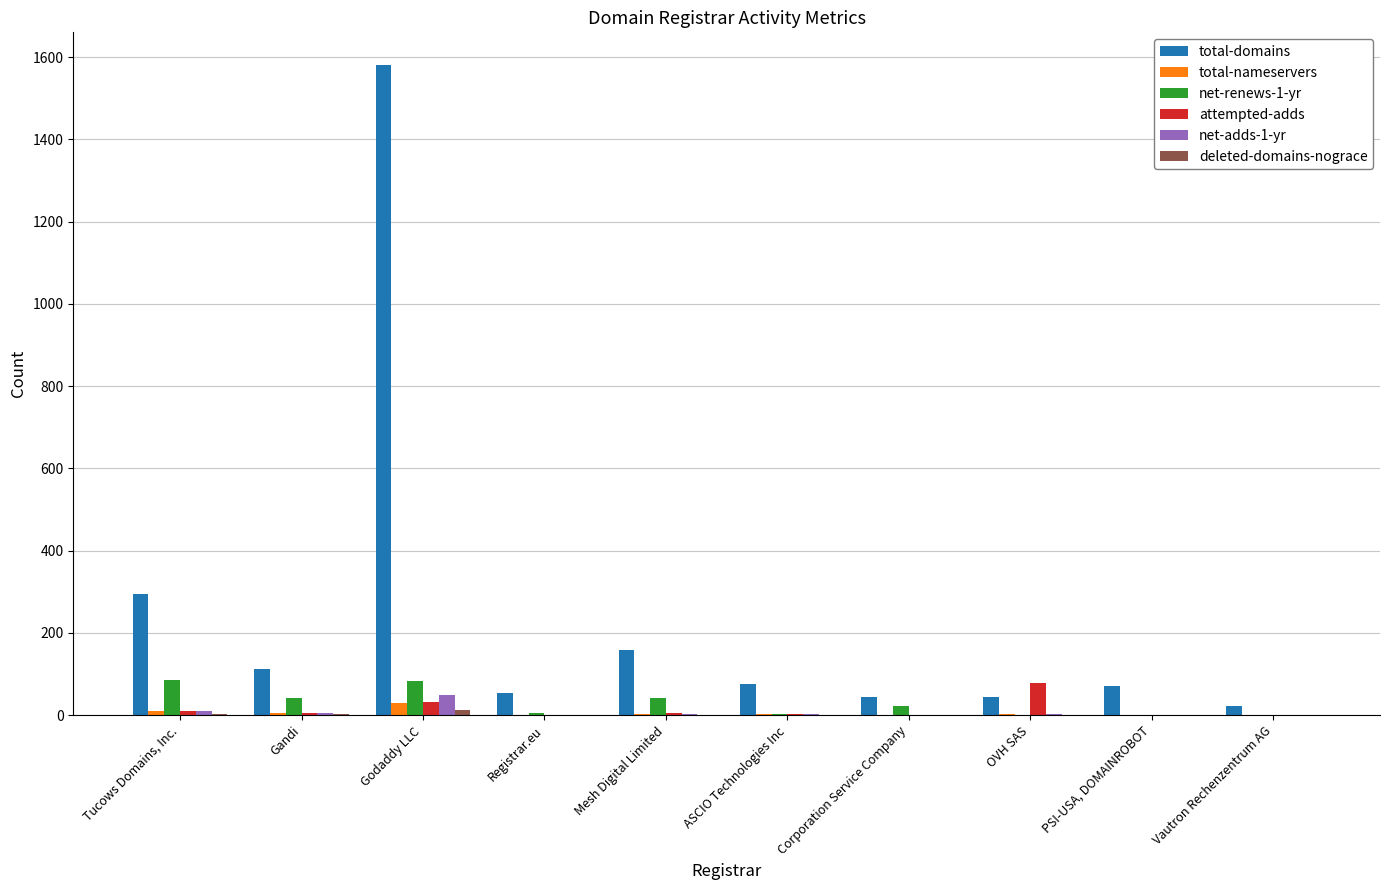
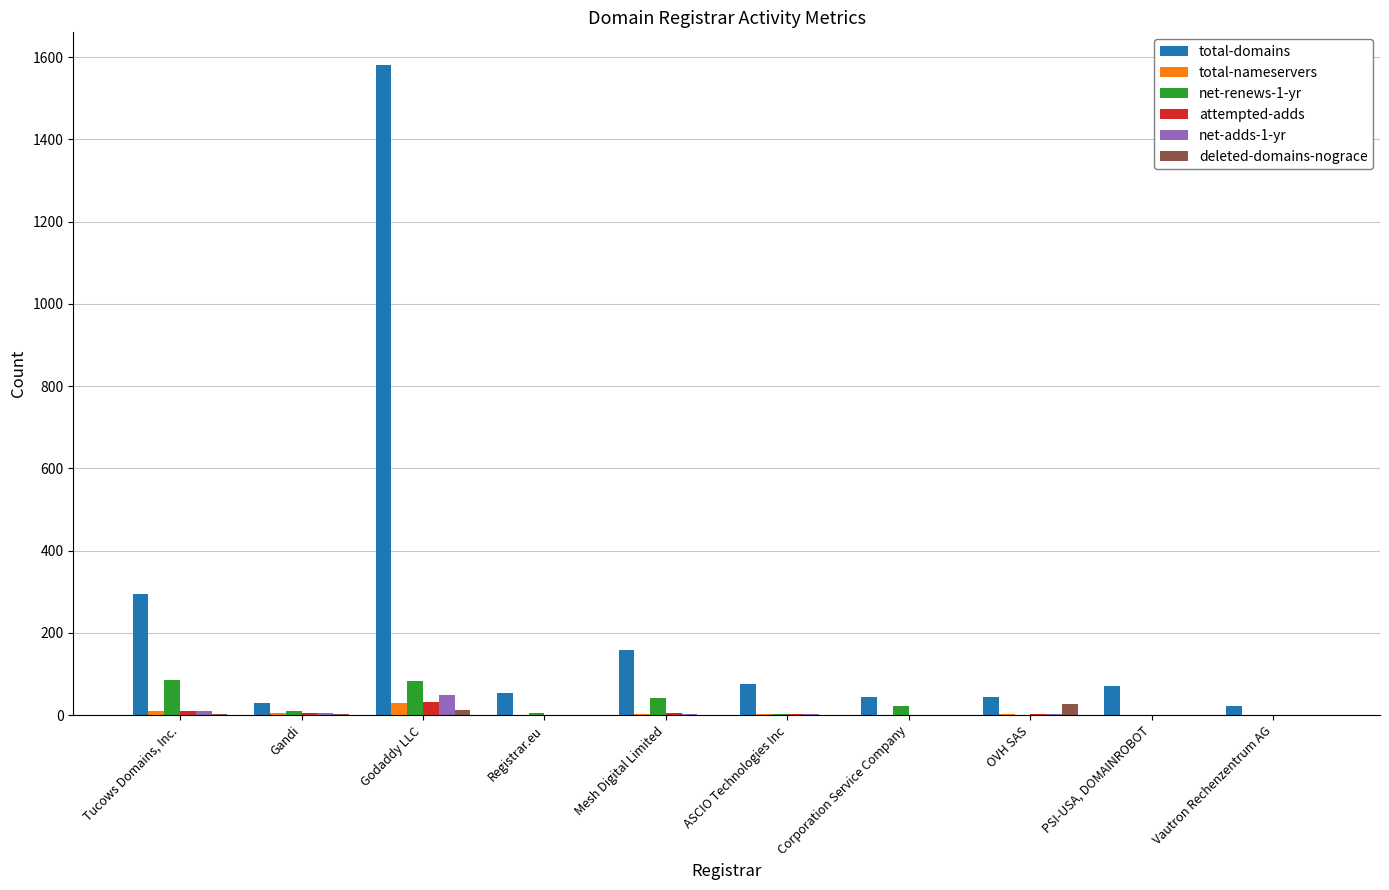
total-domains, Gandi: 110 -> 30
net-renews-1-yr, Gandi: 40 -> 10
attempted-adds, OVH SAS: 80 -> 0
deleted-domains-nograce, OVH SAS: 0 -> 30
